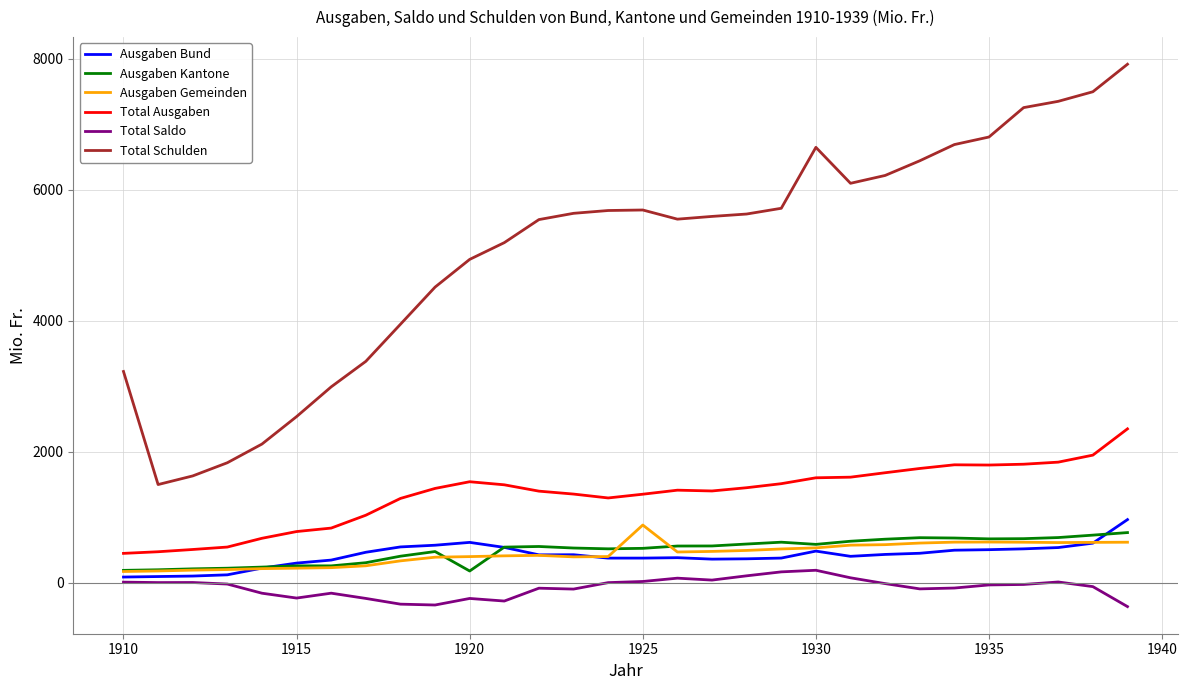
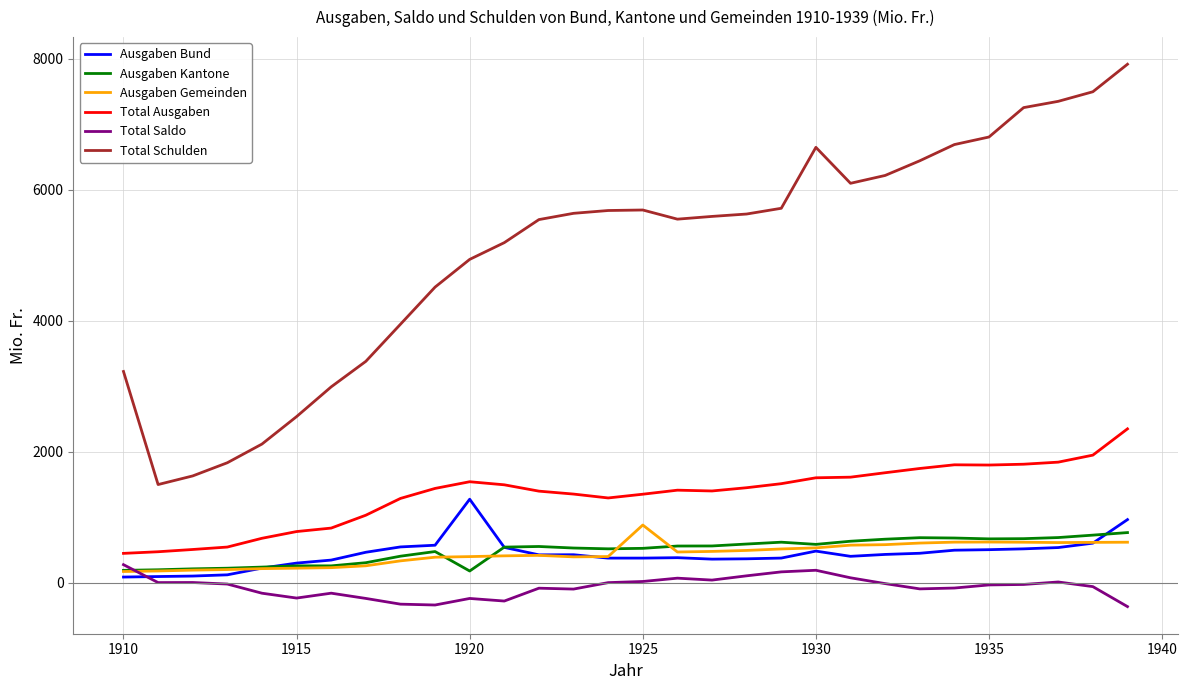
Total Saldo, 1910: 0 -> 300
Ausgaben Bund, 1920: 600 -> 1300
